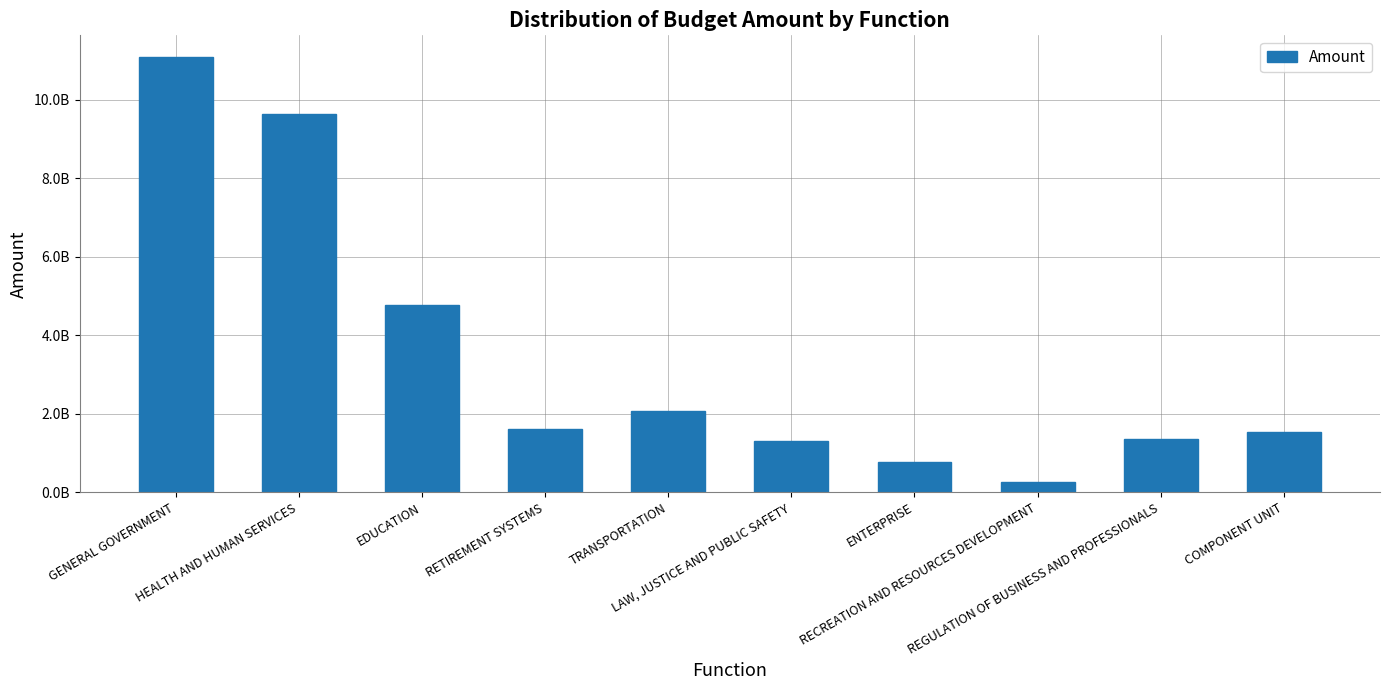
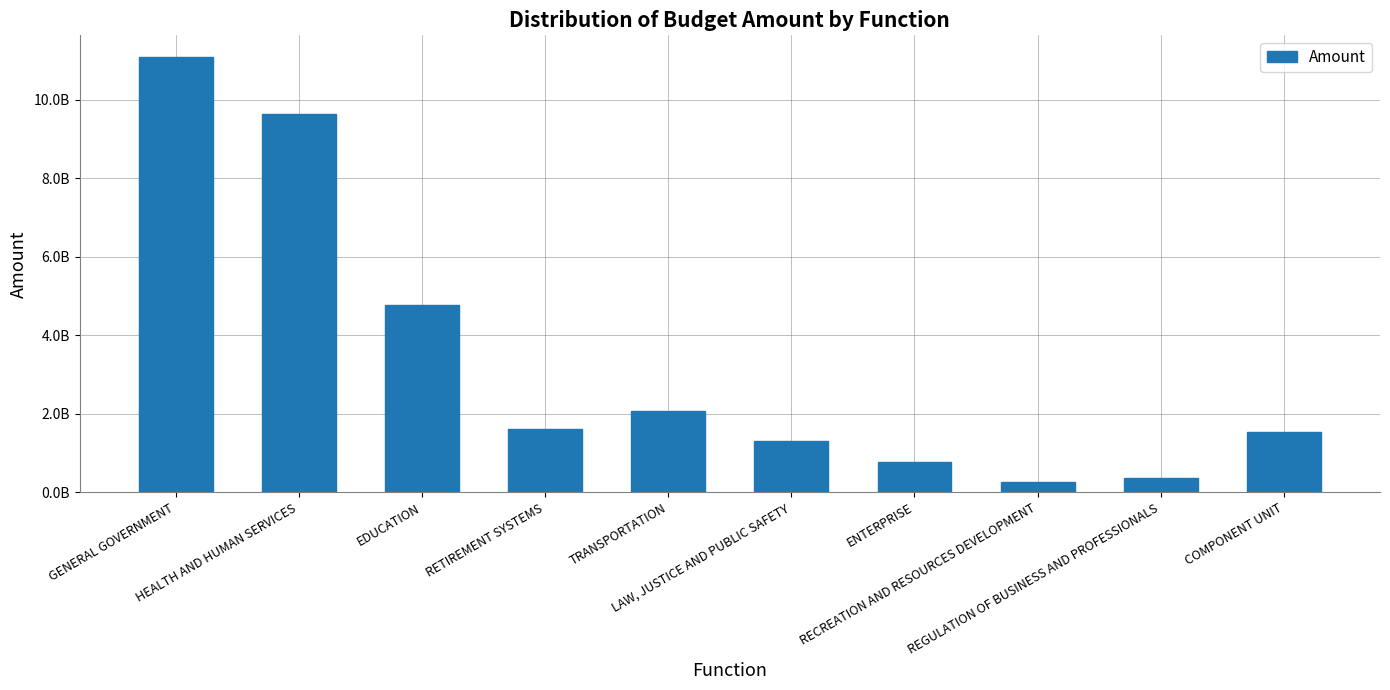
REGULATION OF BUSINESS AND PROFESSIONALS: 1300000000 -> 400000000
